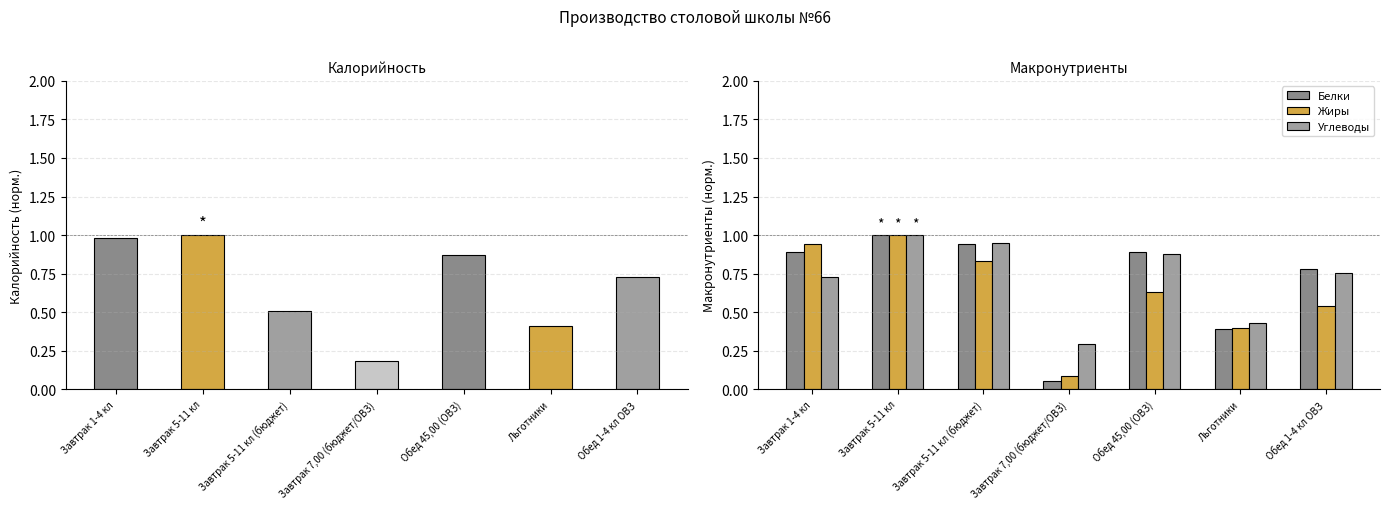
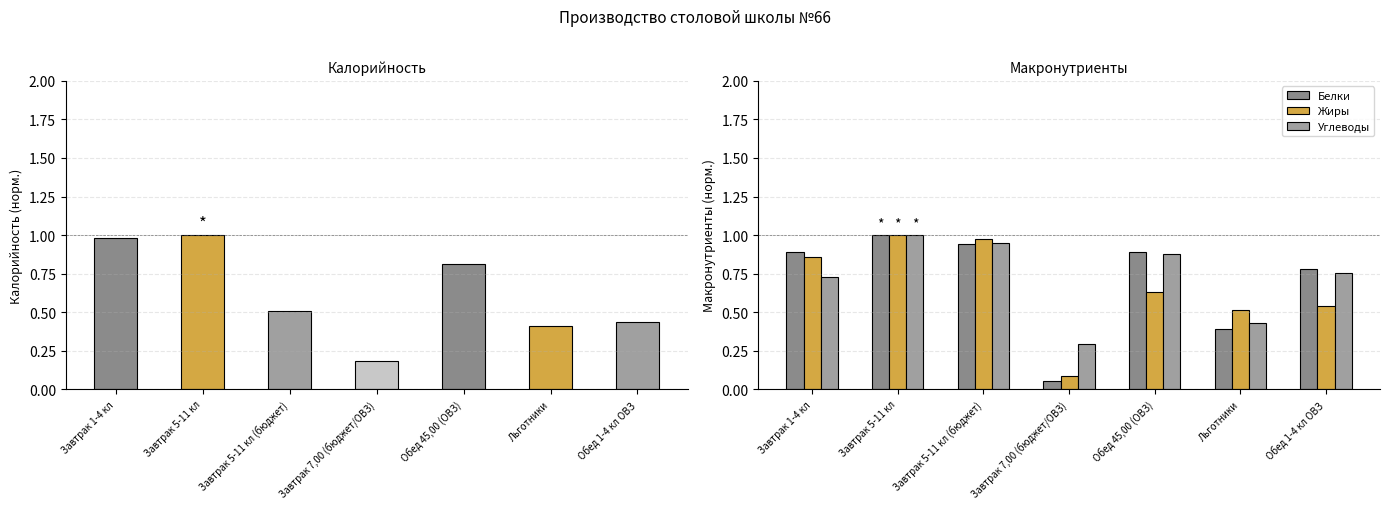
Калорийность, Обед 45,00 (ОВЗ): 0.87 -> 0.81
Калорийность, Обед 1-4 кл ОВЗ: 0.73 -> 0.44
Макронутриенты, Жиры, Завтрак 1-4 кл: 0.94 -> 0.86
Макронутриенты, Жиры, Завтрак 5-11 кл (бюджет): 0.83 -> 0.97
Макронутриенты, Жиры, Льготники: 0.40 -> 0.51
